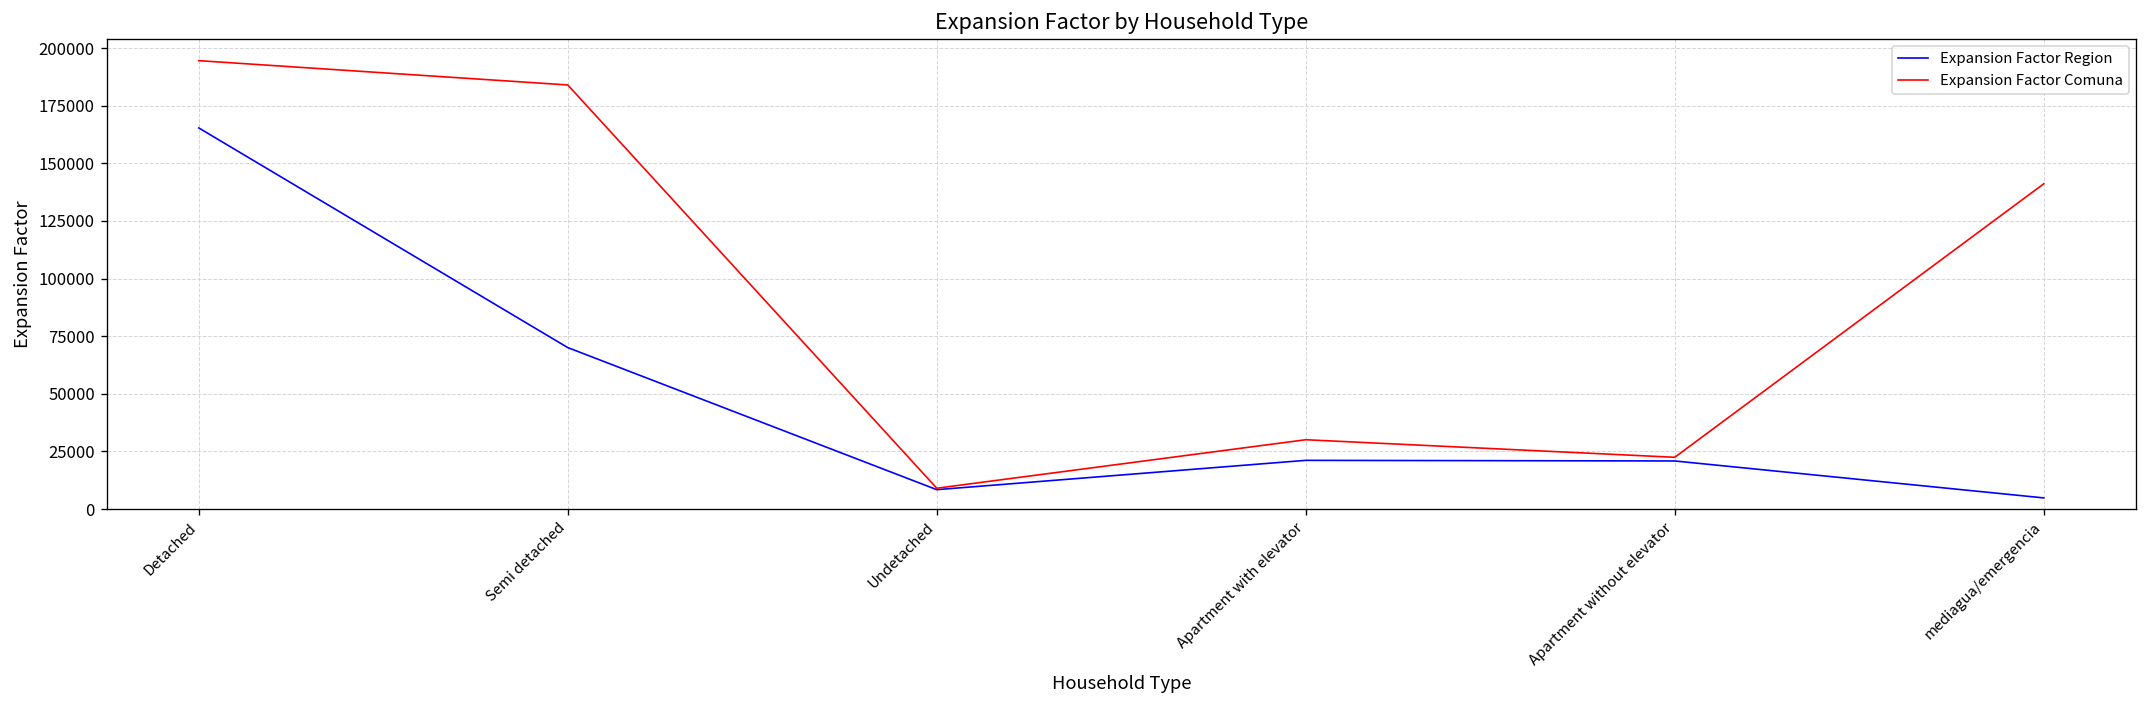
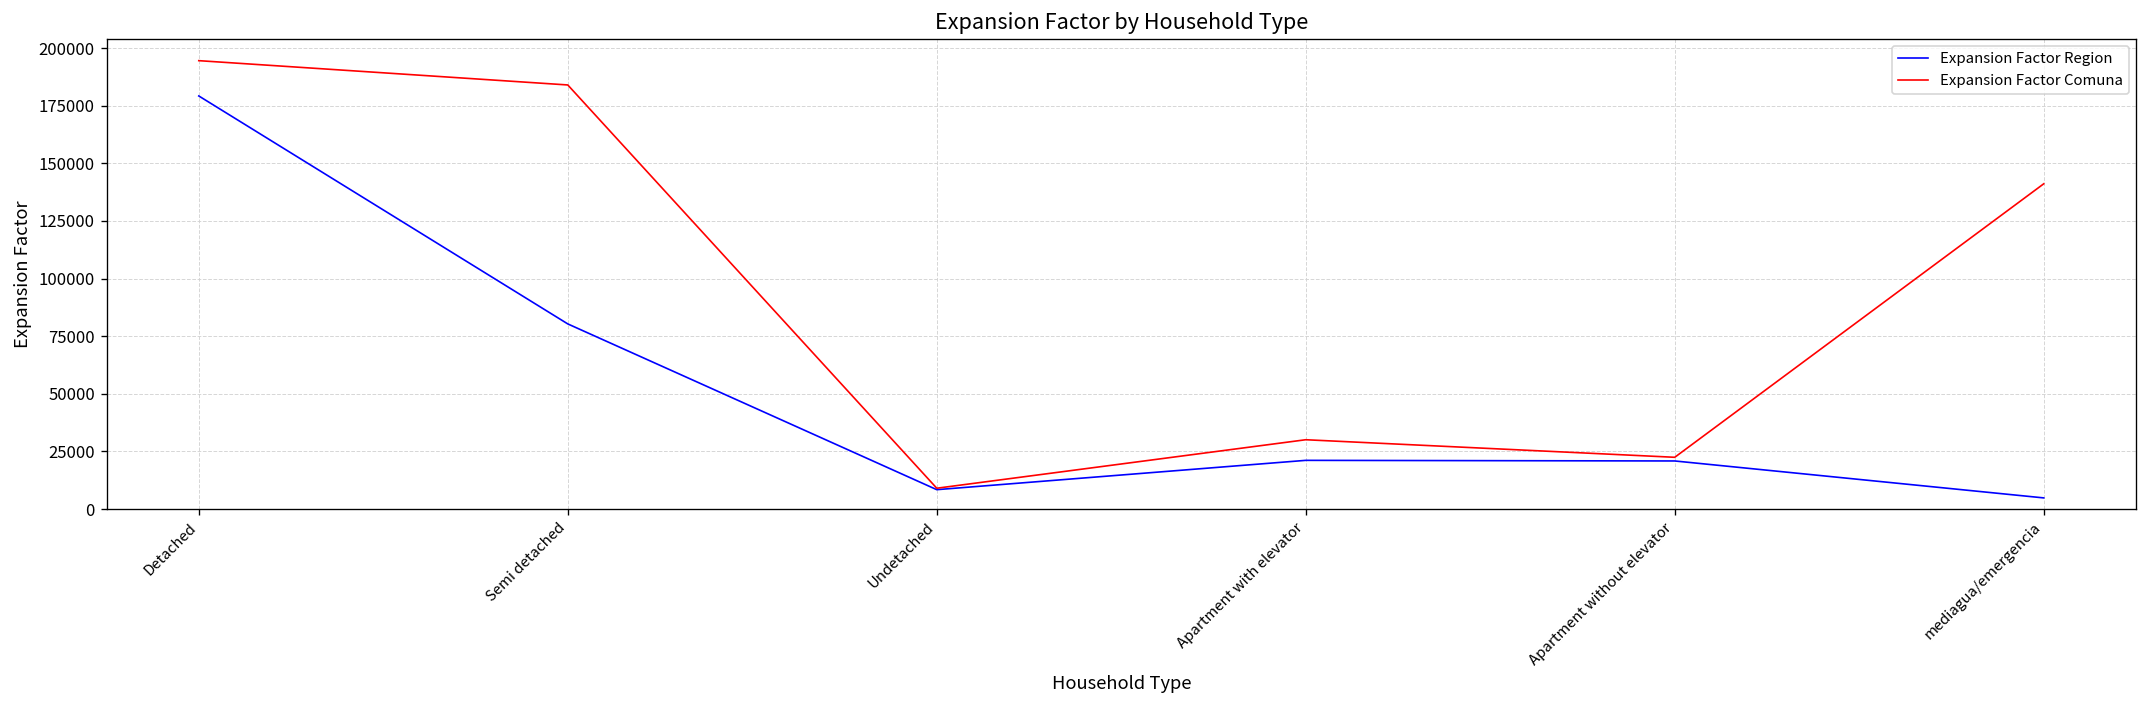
Expansion Factor Region, Detached: 165000 -> 179000
Expansion Factor Region, Semi detached: 70000 -> 80000
